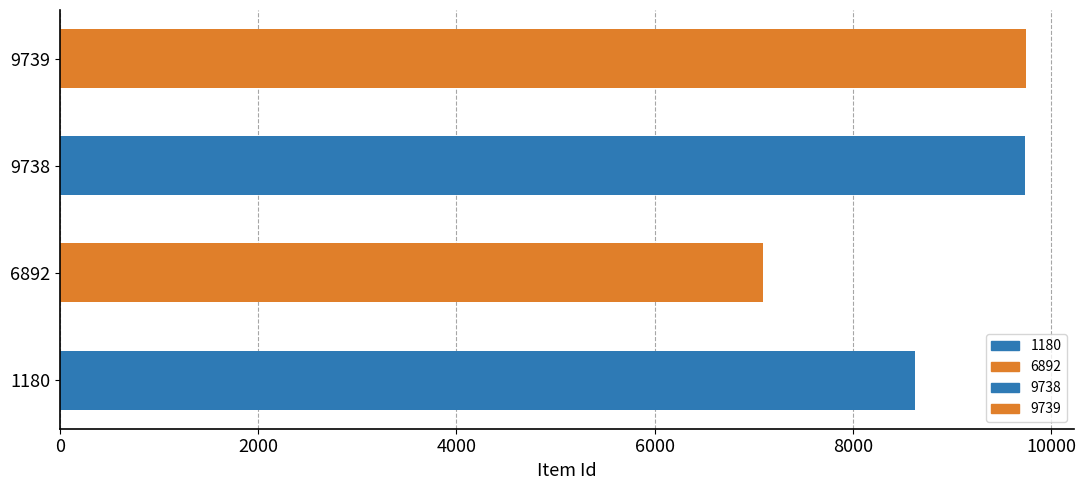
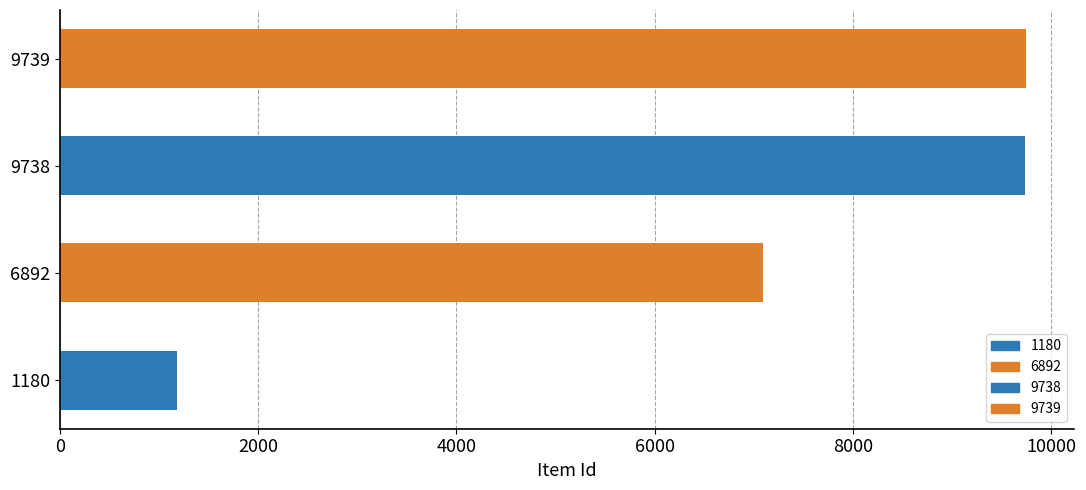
1180: 8600 -> 1200
